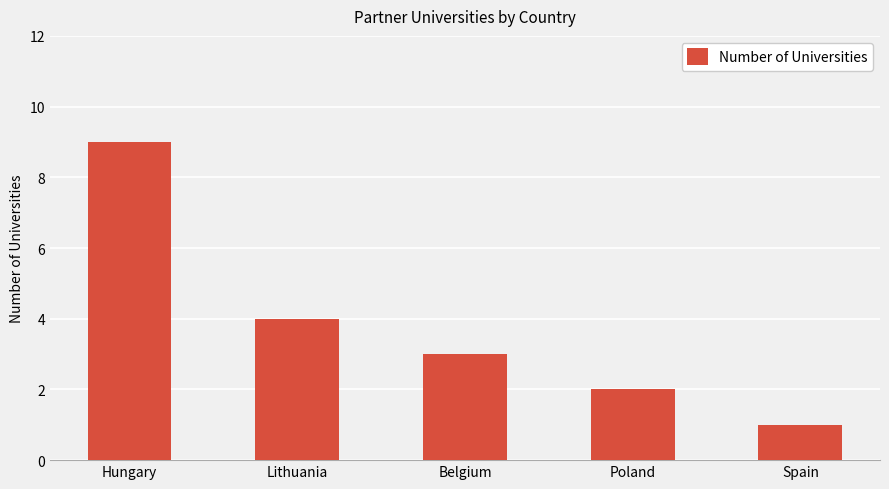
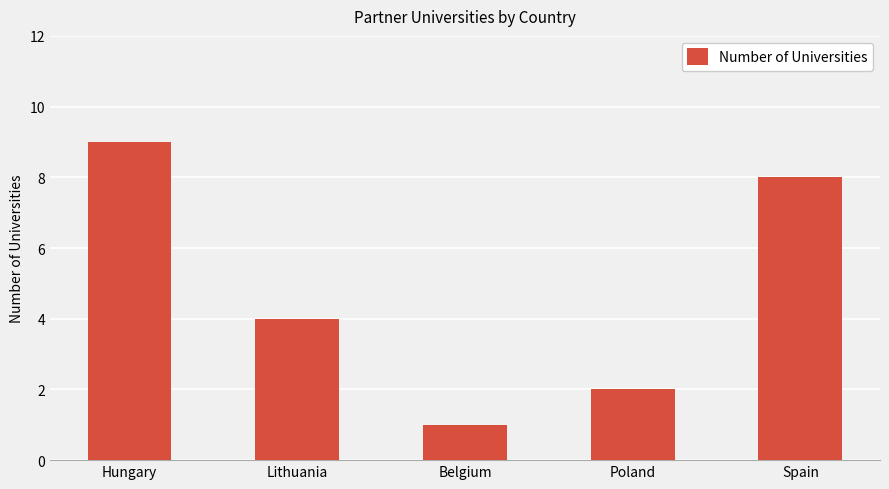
Belgium: 3 -> 1
Spain: 1 -> 8
